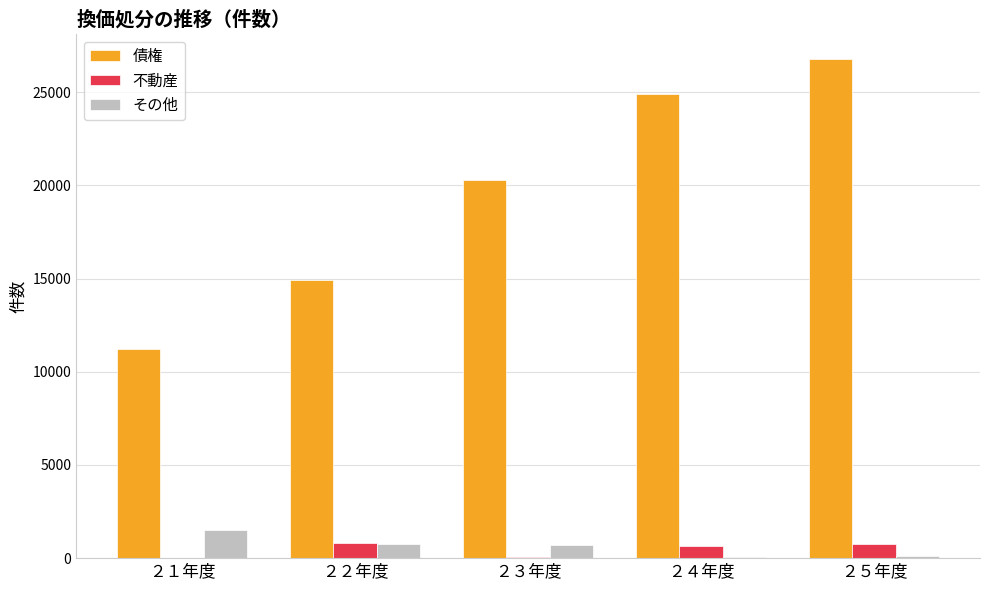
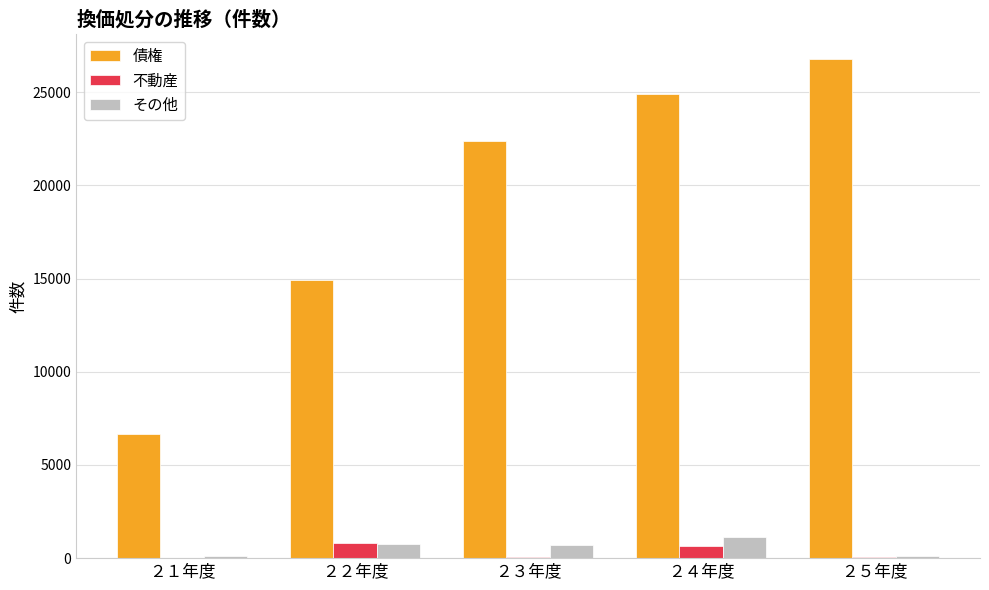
債権, ２１年度: 11200 -> 6700
その他, ２１年度: 1500 -> 100
債権, ２３年度: 20300 -> 22400
その他, ２４年度: 100 -> 1100
不動産, ２５年度: 700 -> 100
